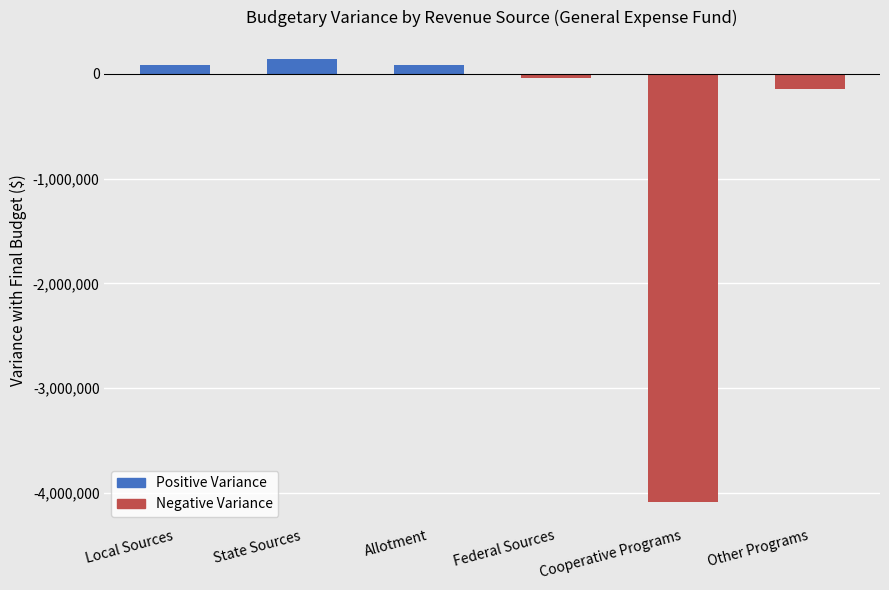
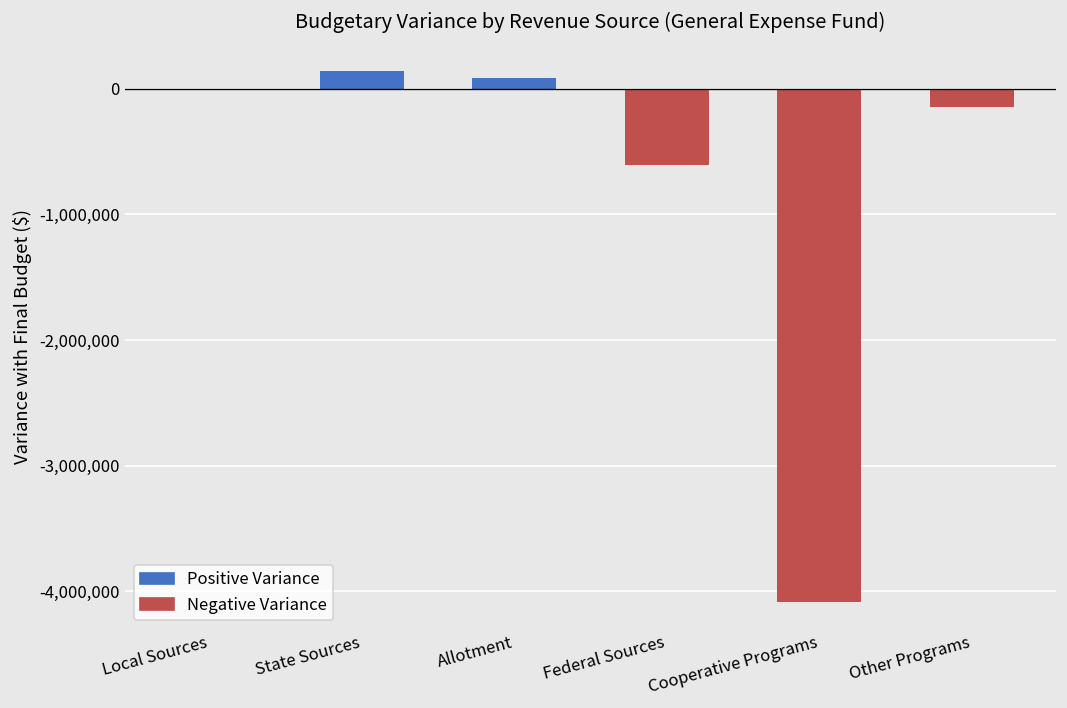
Local Sources: 90,000 -> 0
Federal Sources: -40,000 -> -610,000
